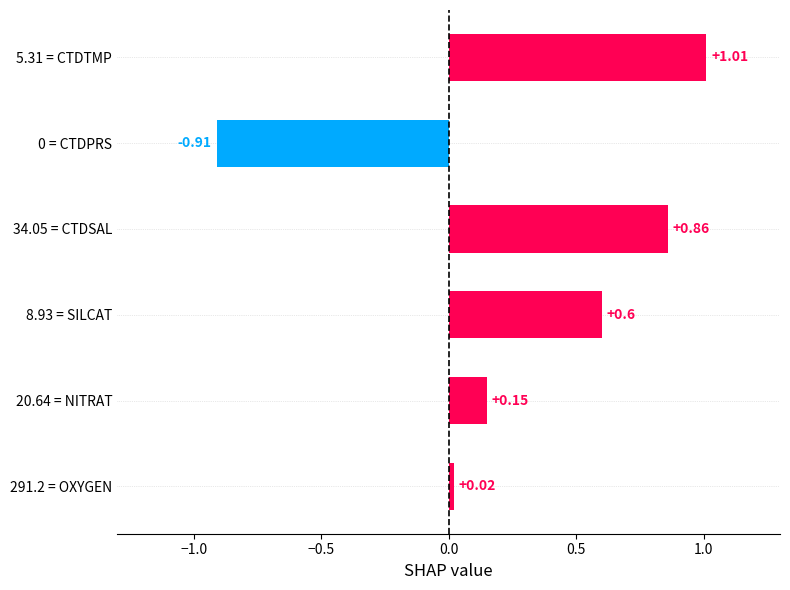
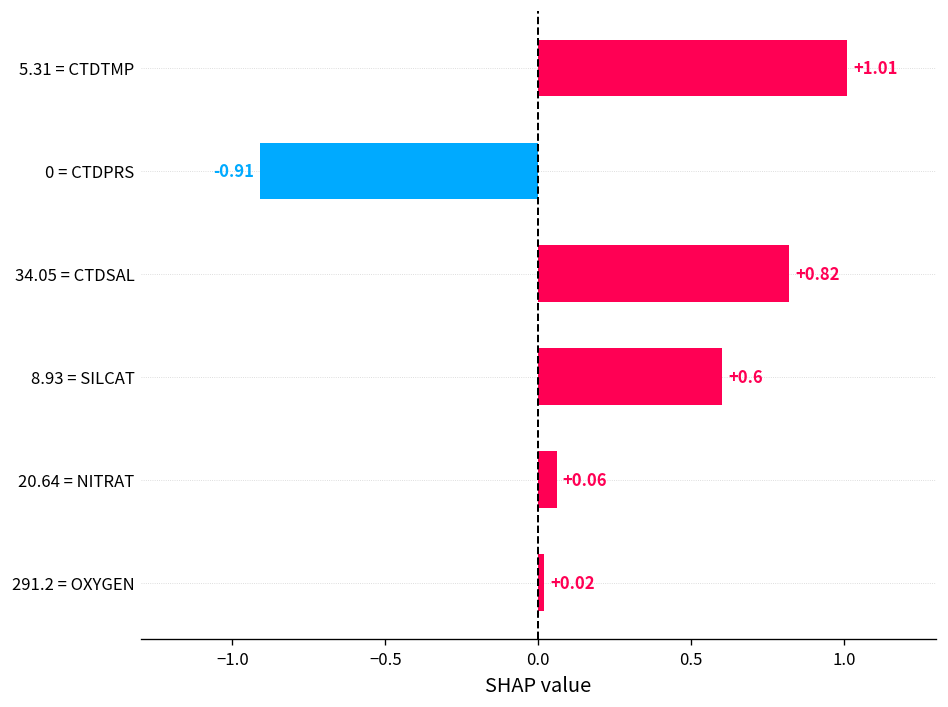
34.05 = CTDSAL: +0.86 -> +0.82
20.64 = NITRAT: +0.15 -> +0.06
